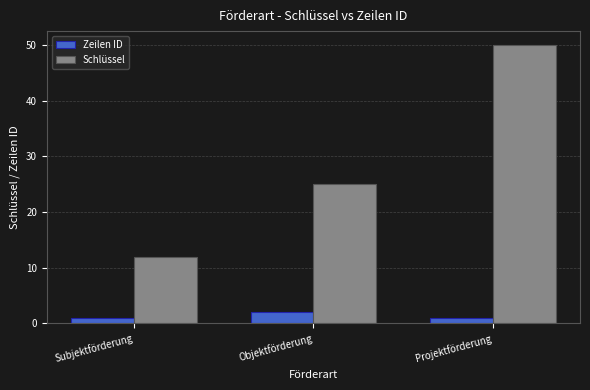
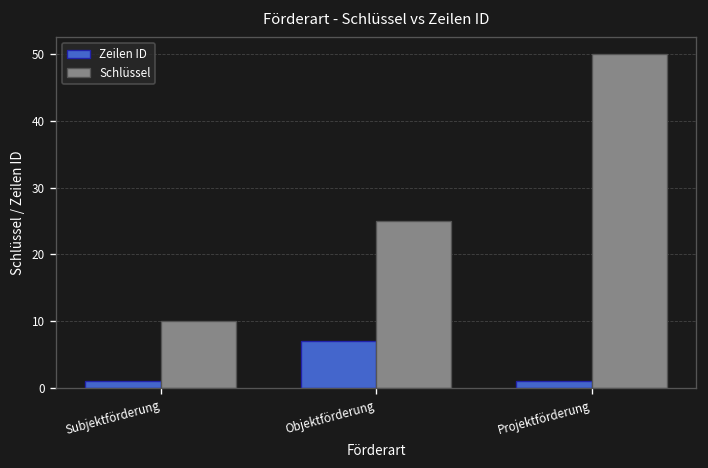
Schlüssel, Subjektförderung: 12 -> 10
Zeilen ID, Objektförderung: 2 -> 7
